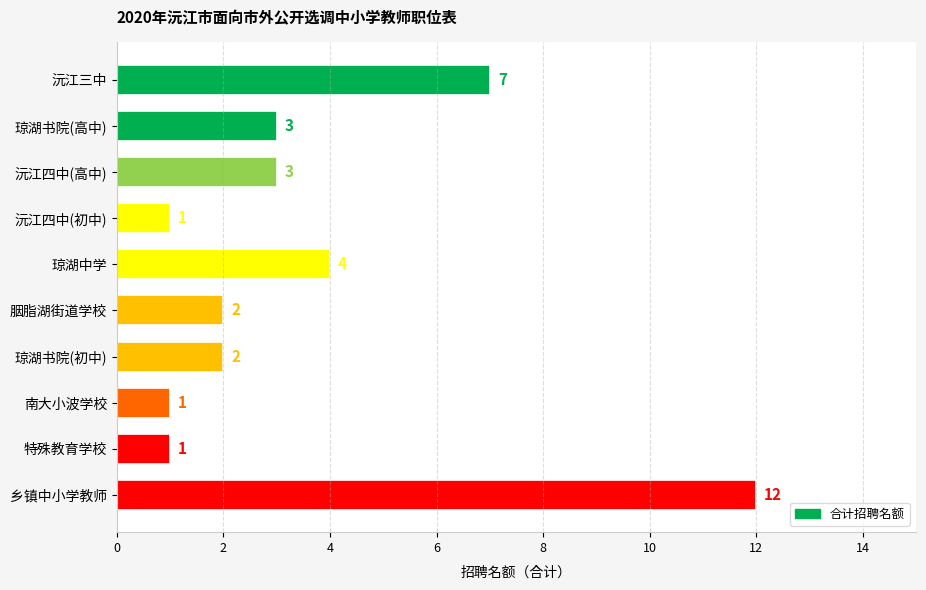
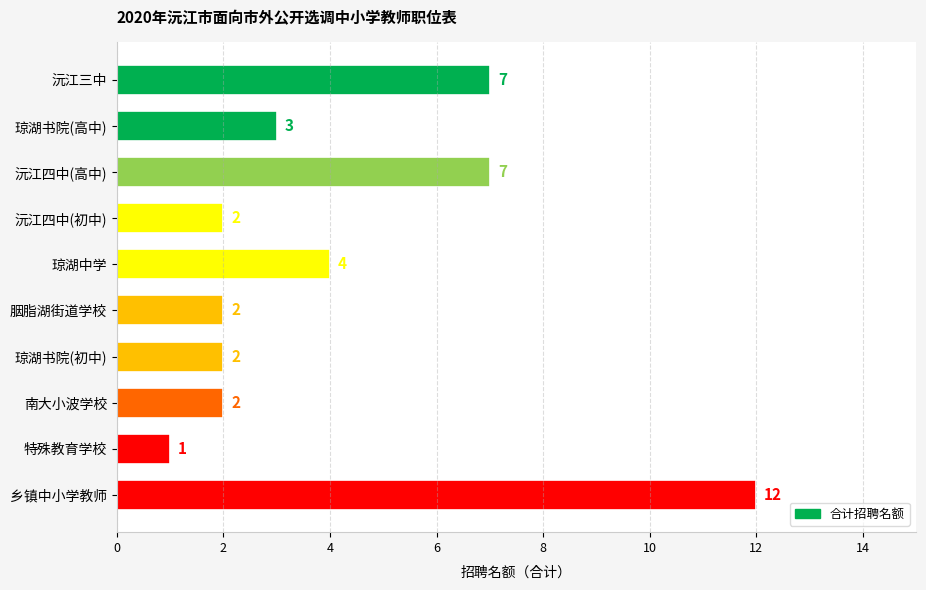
沅江四中(高中): 3 -> 7
沅江四中(初中): 1 -> 2
南大小波学校: 1 -> 2
